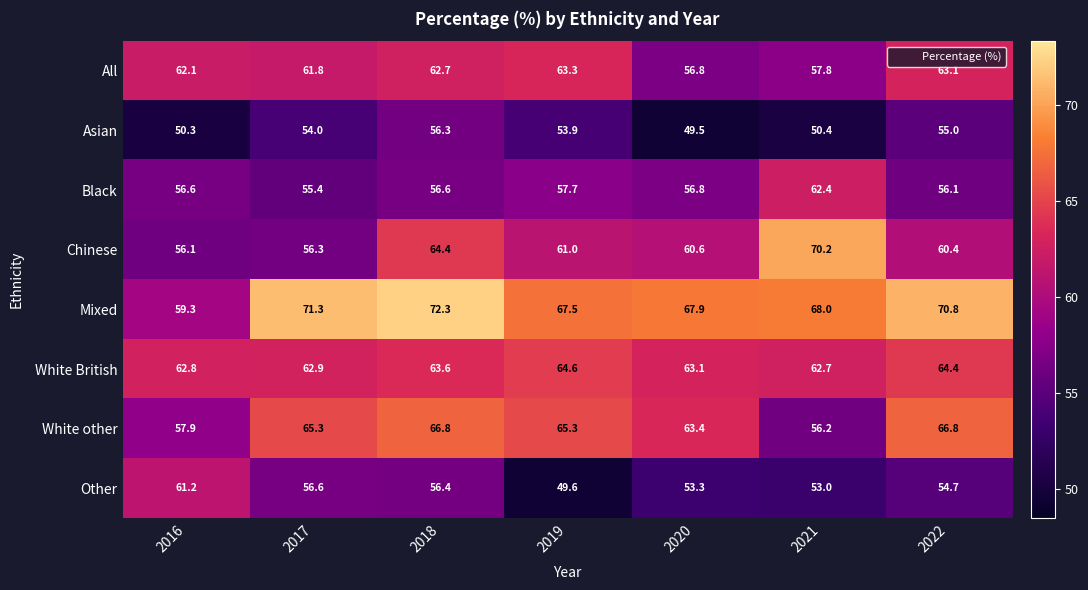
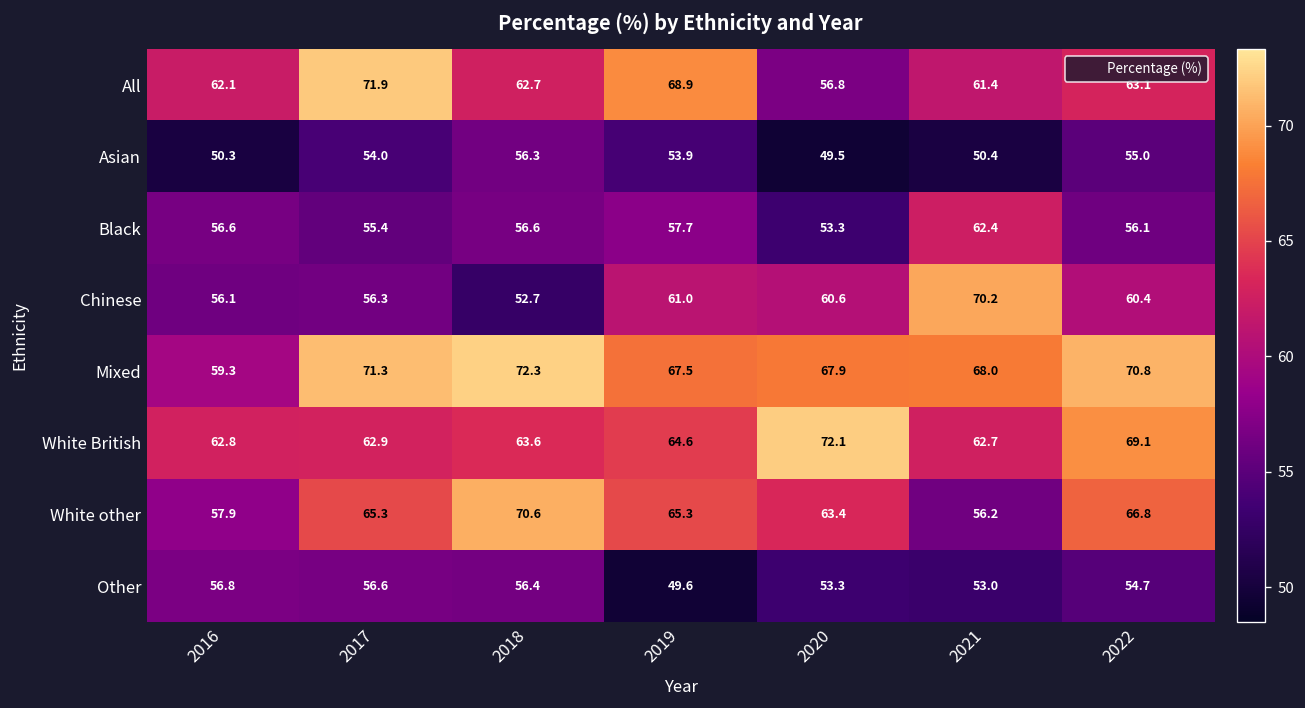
All, 2017: 61.8 -> 71.9
All, 2019: 63.3 -> 68.9
All, 2021: 57.8 -> 61.4
Black, 2020: 56.8 -> 53.3
Chinese, 2018: 64.4 -> 52.7
White British, 2020: 63.1 -> 72.1
White British, 2022: 64.4 -> 69.1
White other, 2018: 66.8 -> 70.6
Other, 2016: 61.2 -> 56.8
